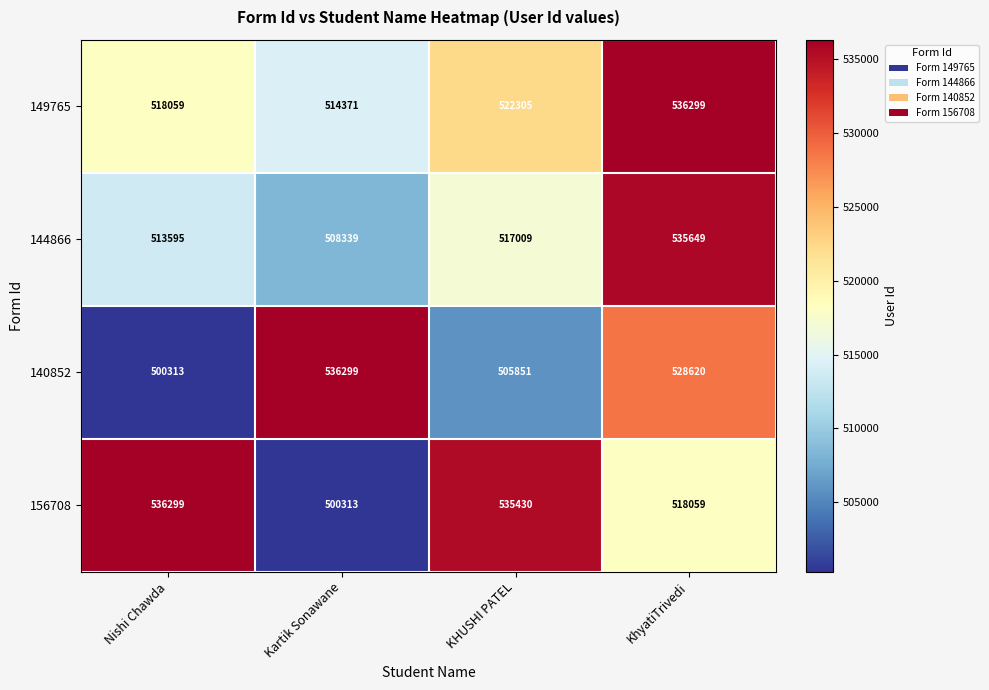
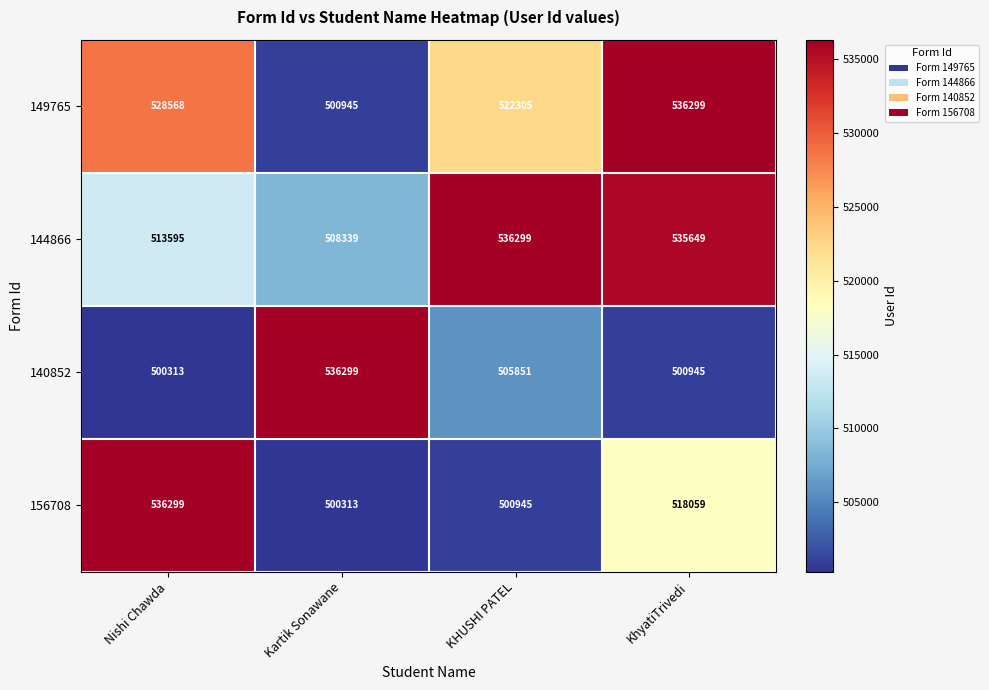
149765, Nishi Chawda: 518059 -> 528568
149765, Kartik Sonawane: 514371 -> 500945
144866, KHUSHI PATEL: 517009 -> 536299
140852, KhyatiTrivedi: 528620 -> 500945
156708, KHUSHI PATEL: 535430 -> 500945
